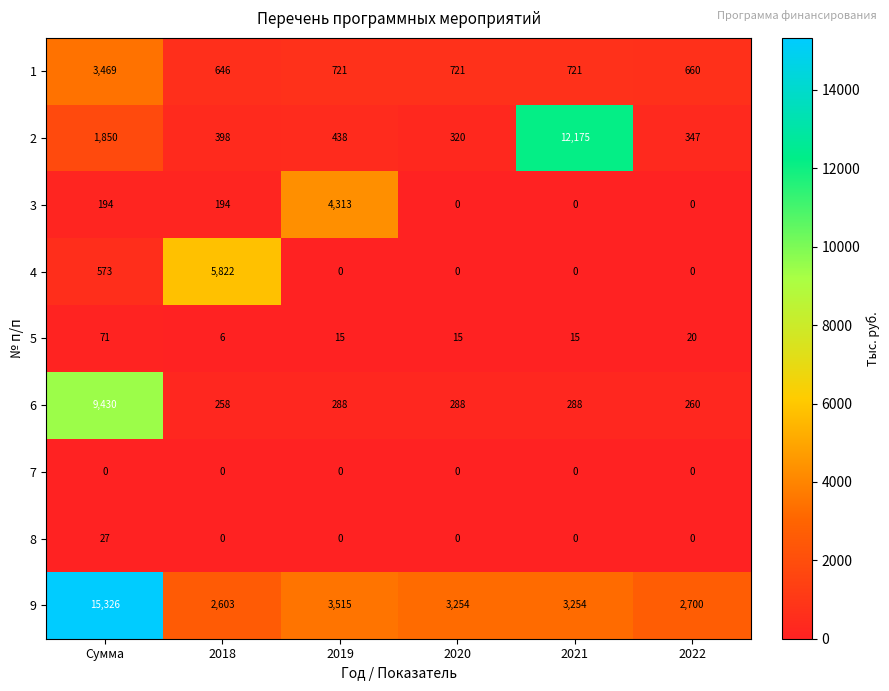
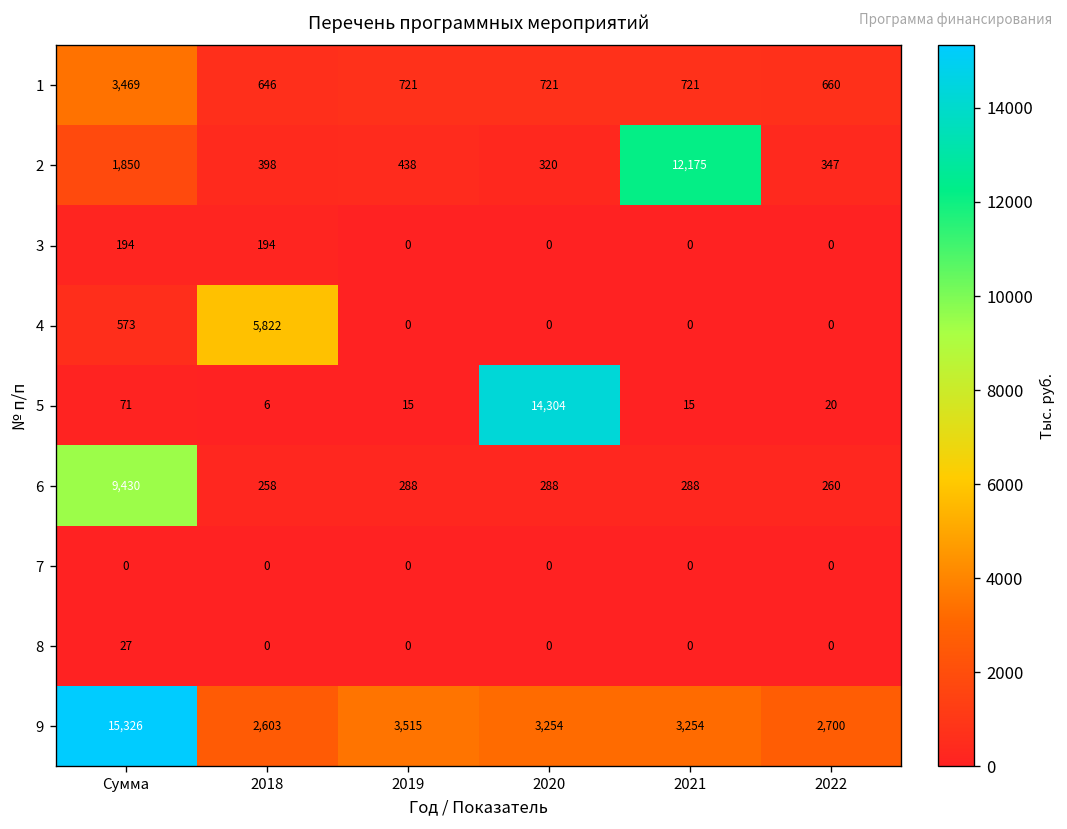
3, 2019: 4,313 -> 0
5, 2020: 15 -> 14,304
